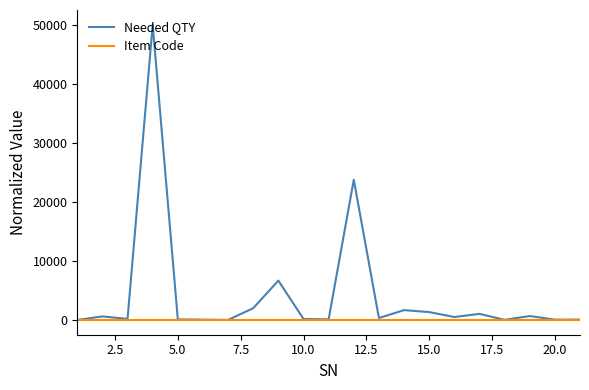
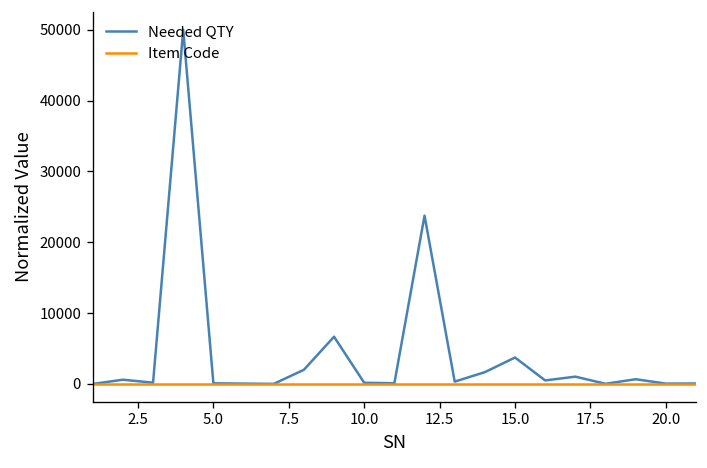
Needed QTY, 15.0: 1000 -> 4000
